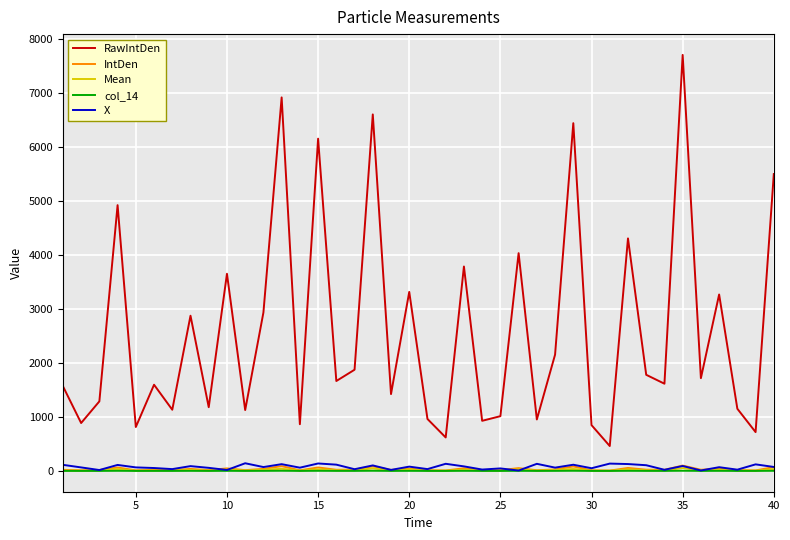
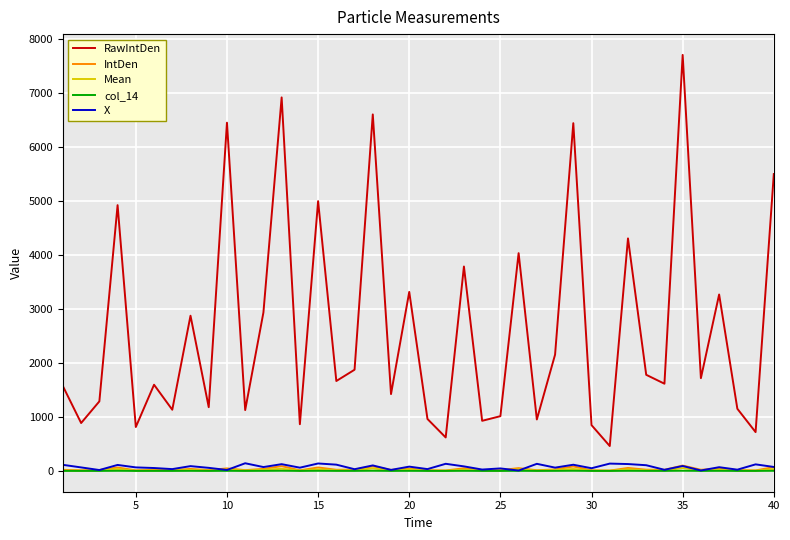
RawIntDen, 10: 3700 -> 6400
RawIntDen, 15: 6200 -> 5000
